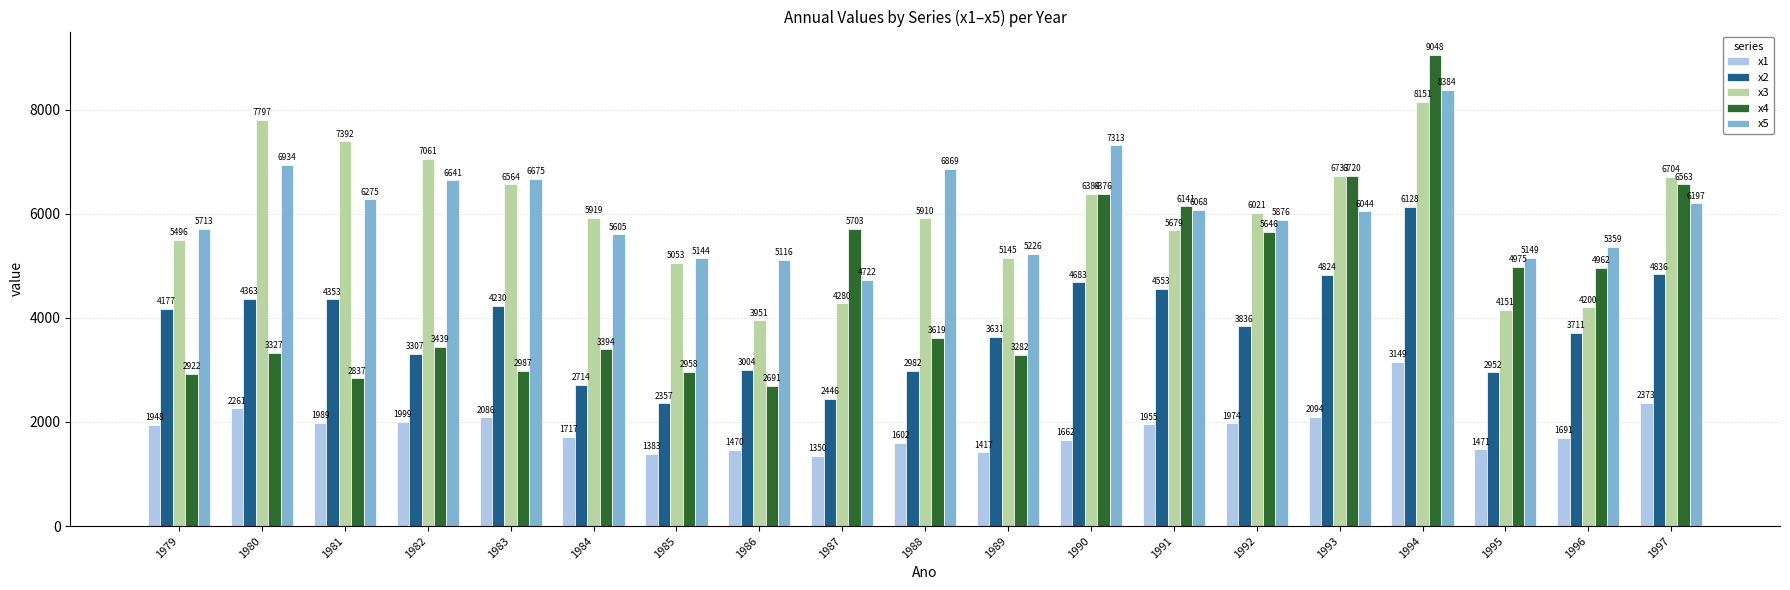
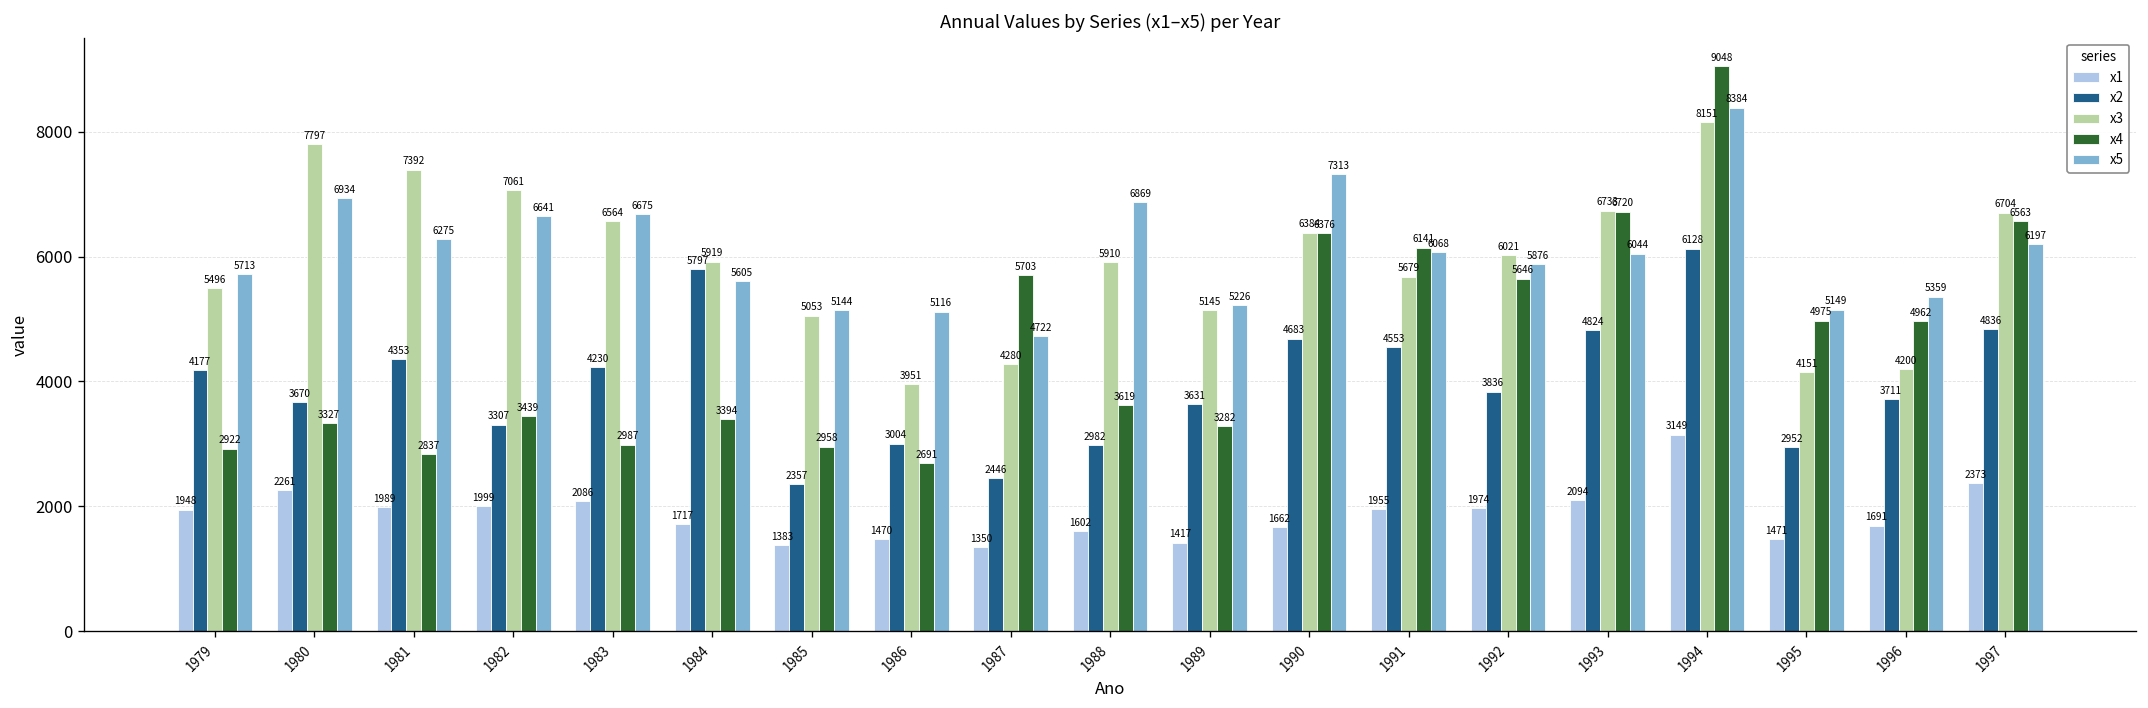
x2, 1980: 4363 -> 3670
x2, 1984: 2714 -> 5797
